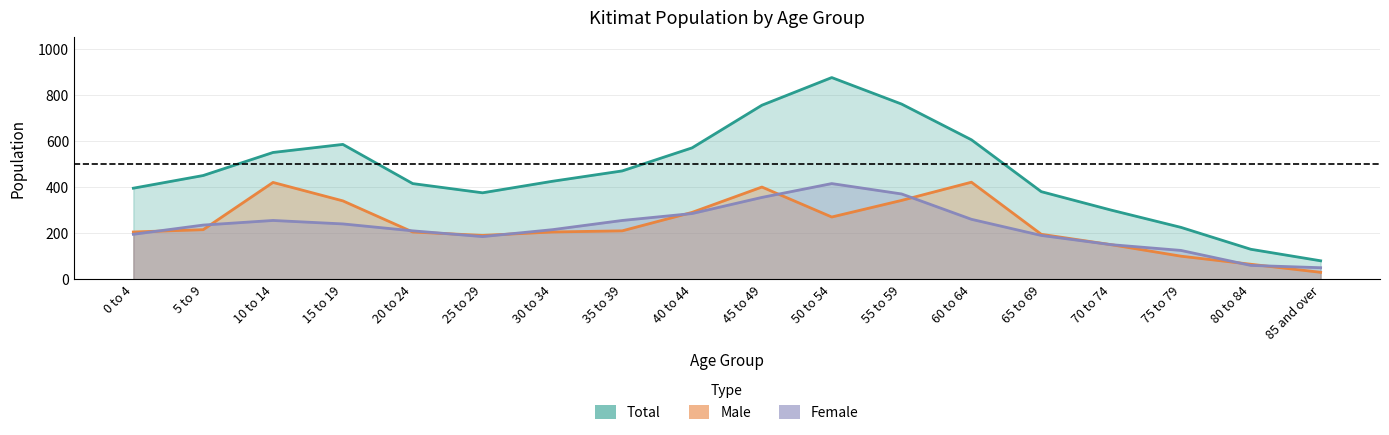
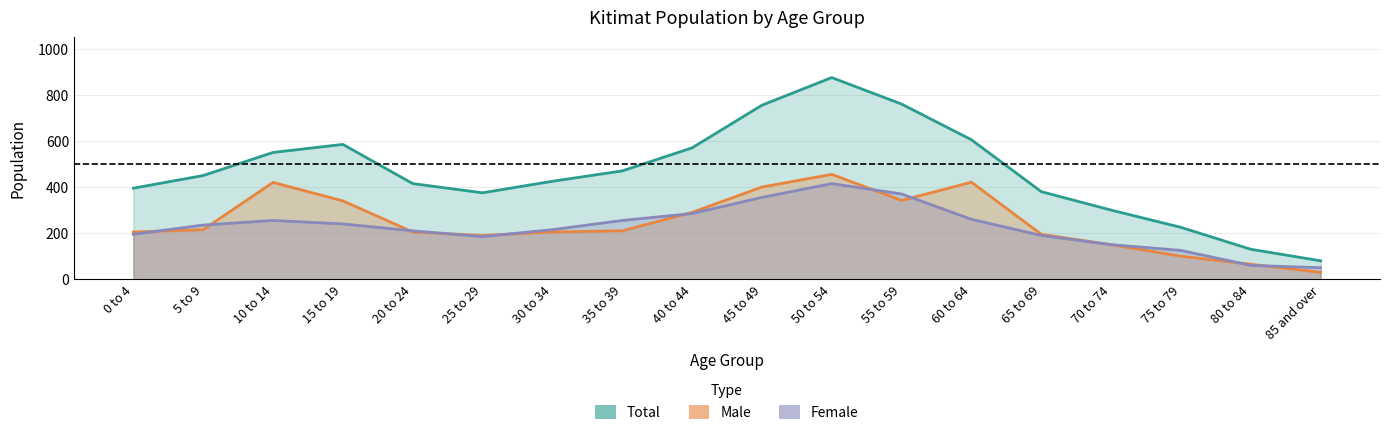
Male, 50 to 54: 270 -> 460
